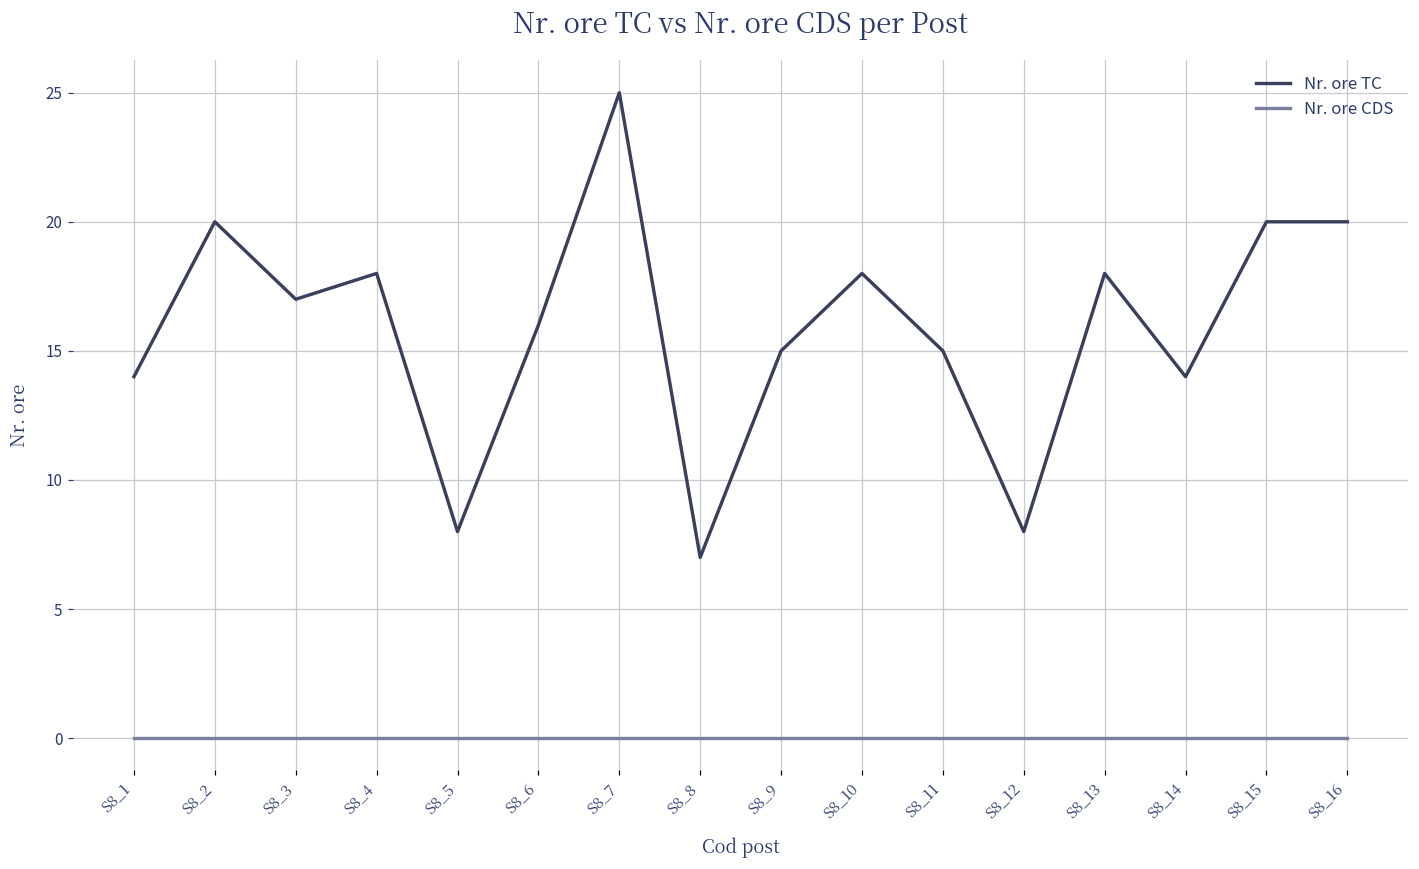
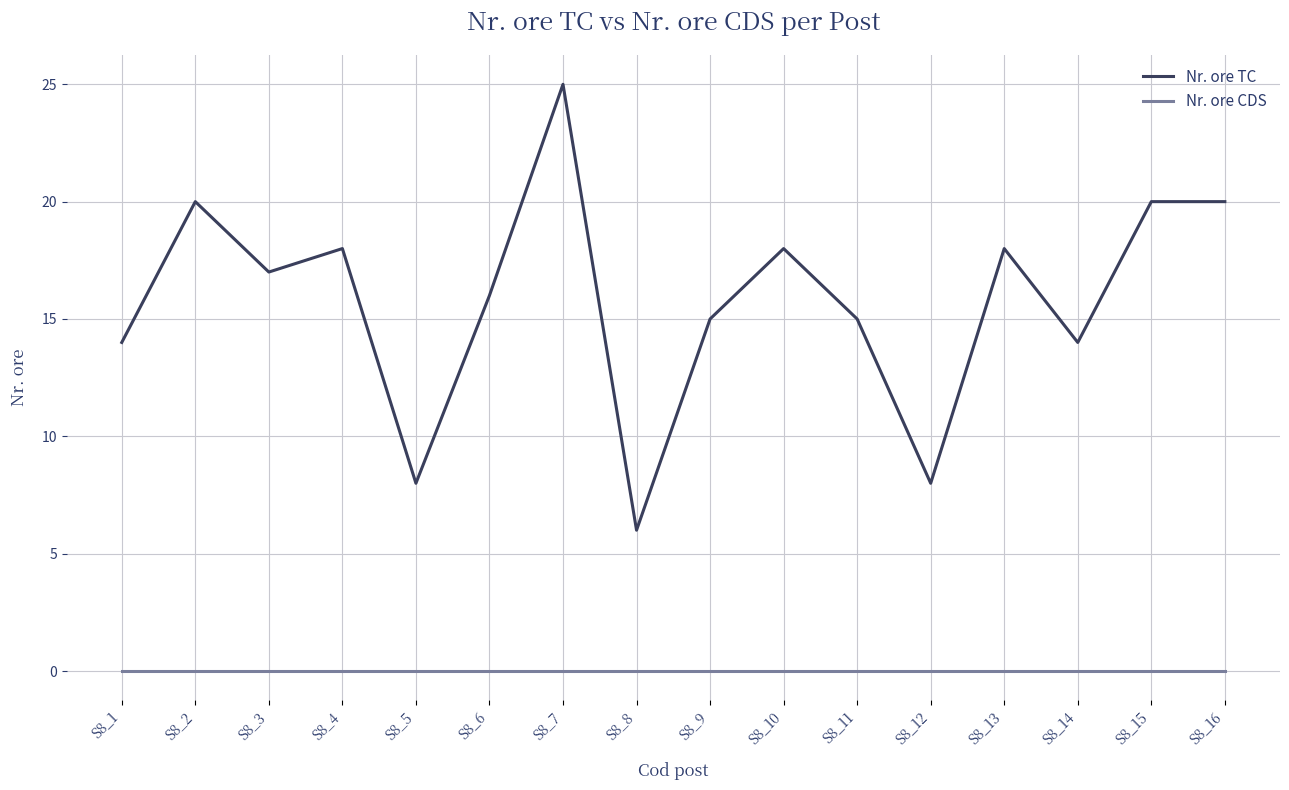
Nr. ore TC, S8_8: 7 -> 6
